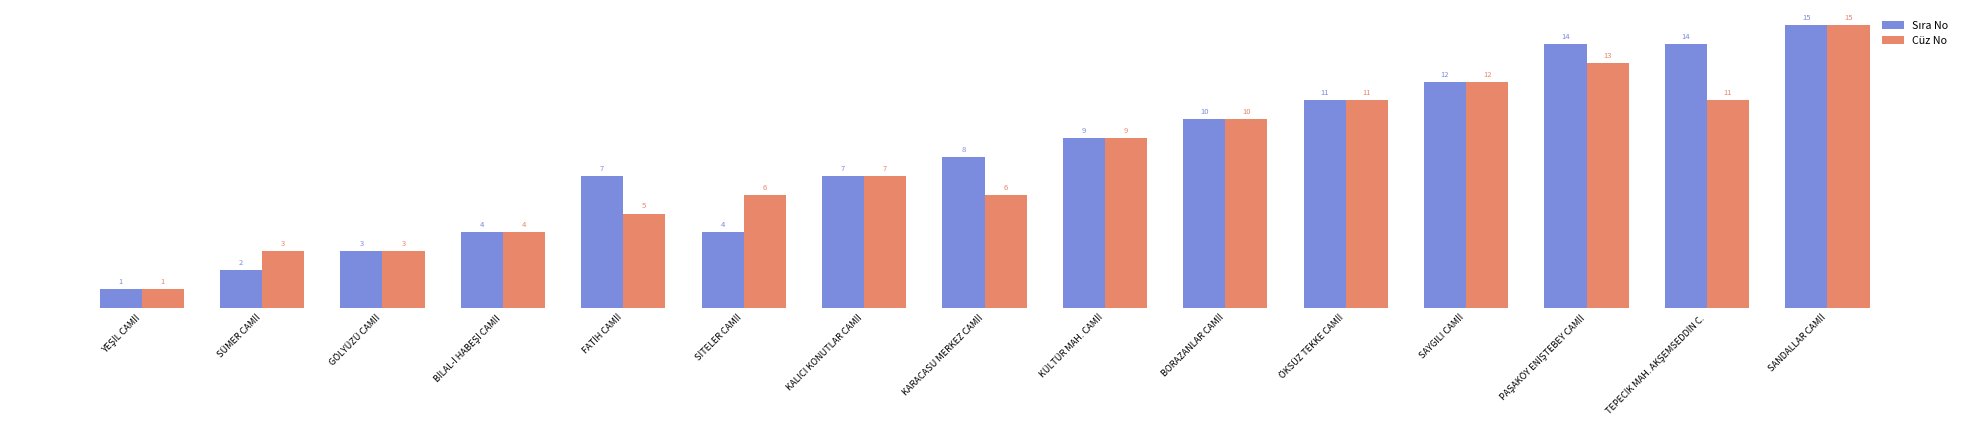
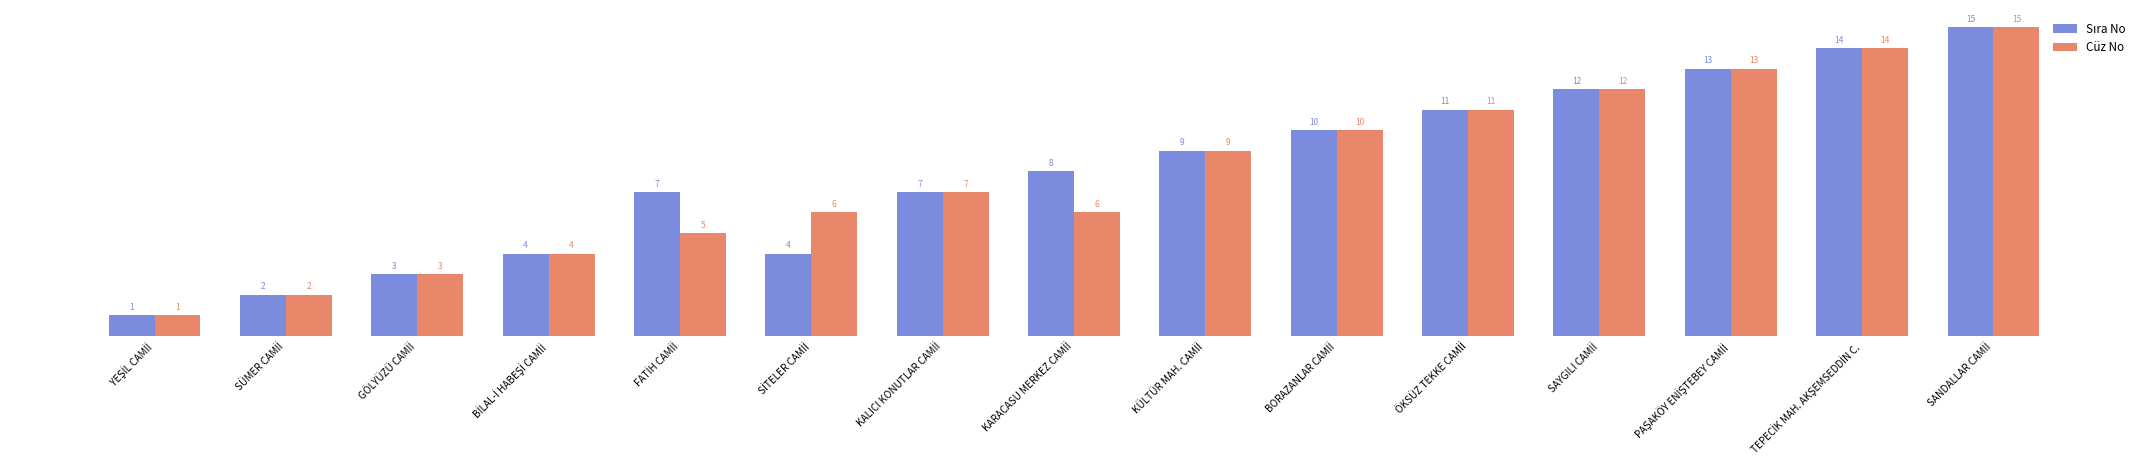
Cüz No, SÜMER CAMİİ: 3 -> 2
Sıra No, PAŞAKÖY ENİŞTEBEY CAMİİ: 14 -> 13
Cüz No, TEPECİK MAH. AKŞEMSEDDİN C.: 11 -> 14
